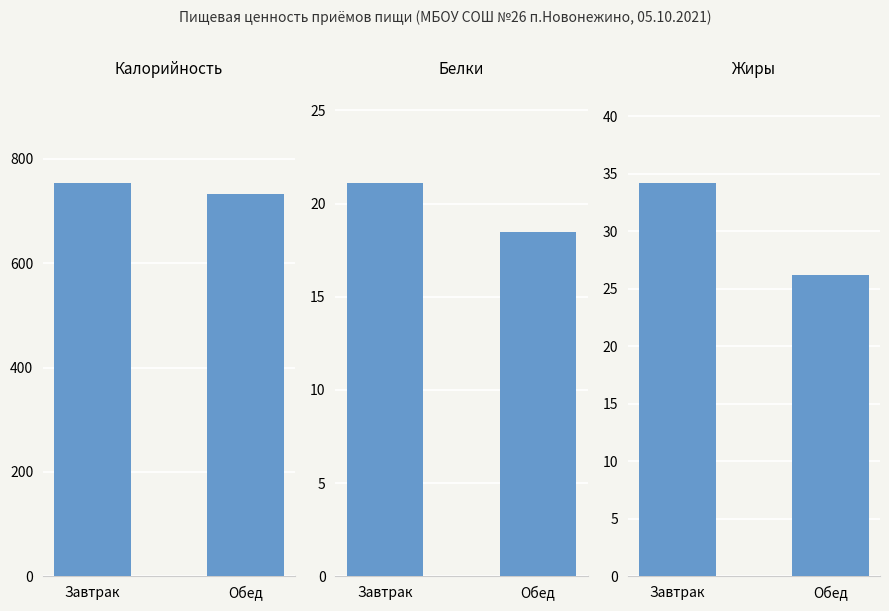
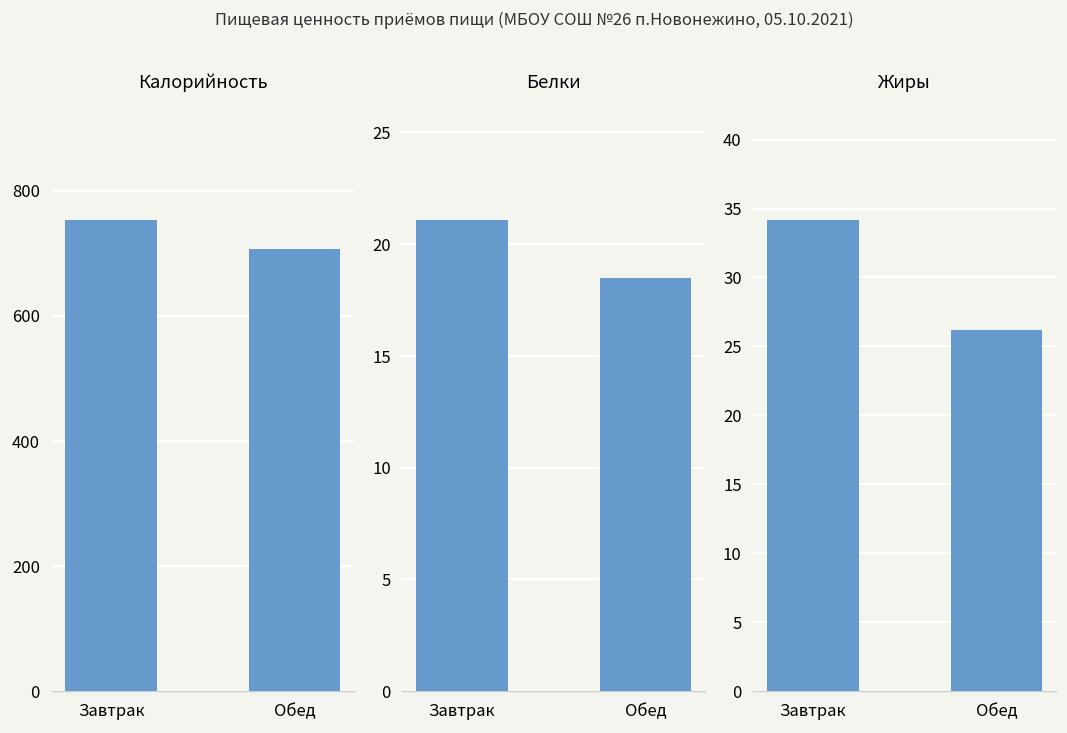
Калорийность, Обед: 730 -> 710
